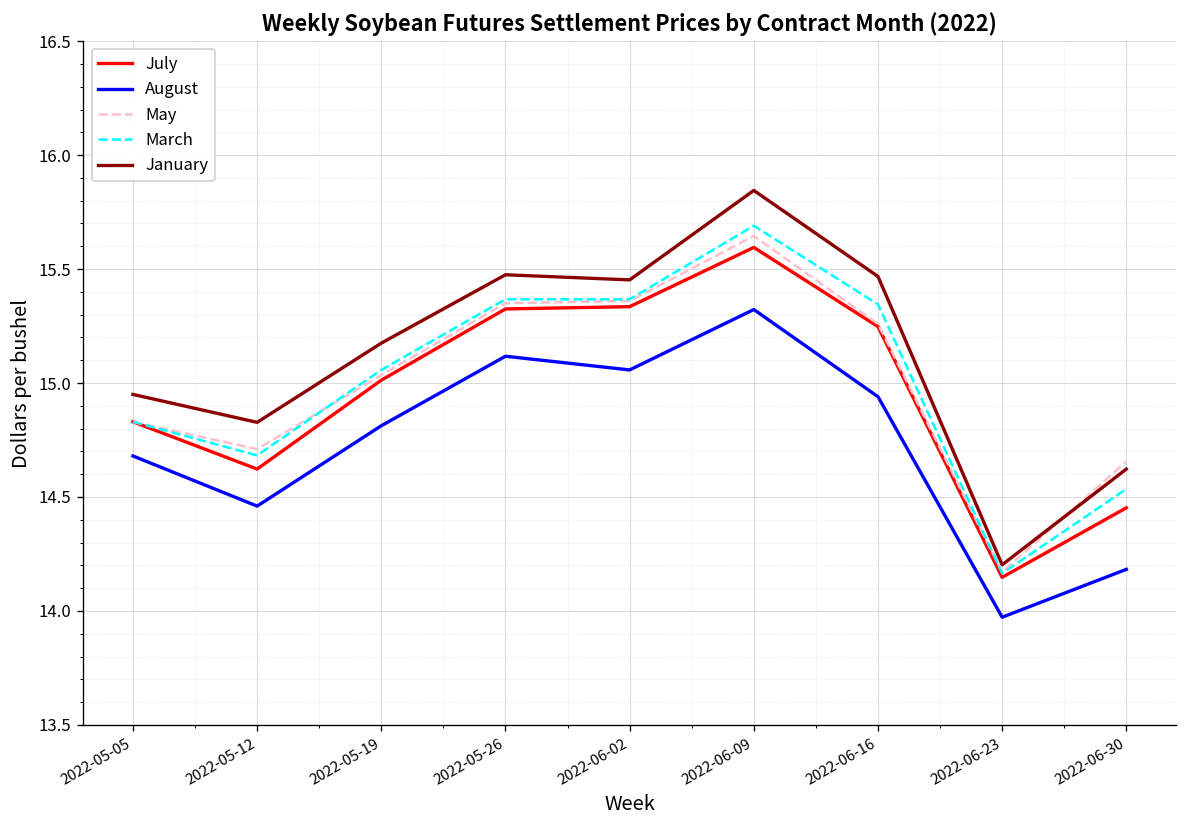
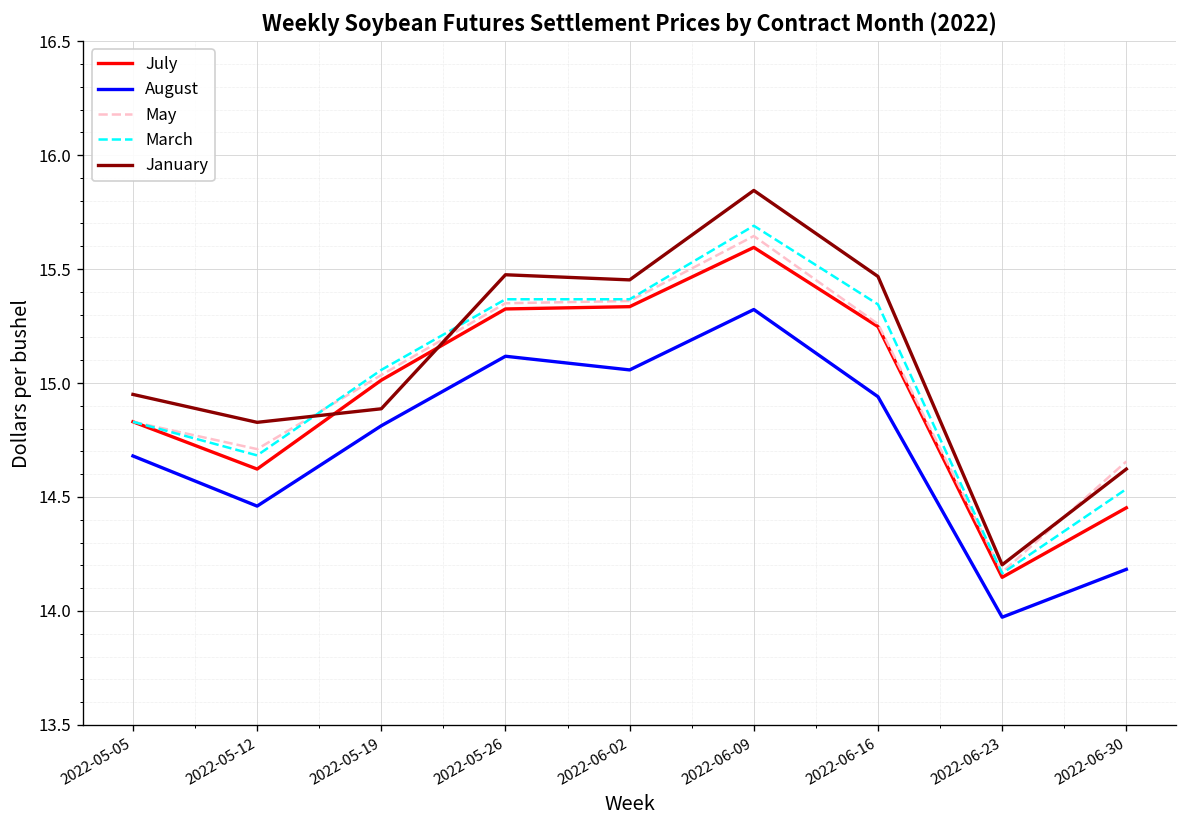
January, 2022-05-19: 15.18 -> 14.89
